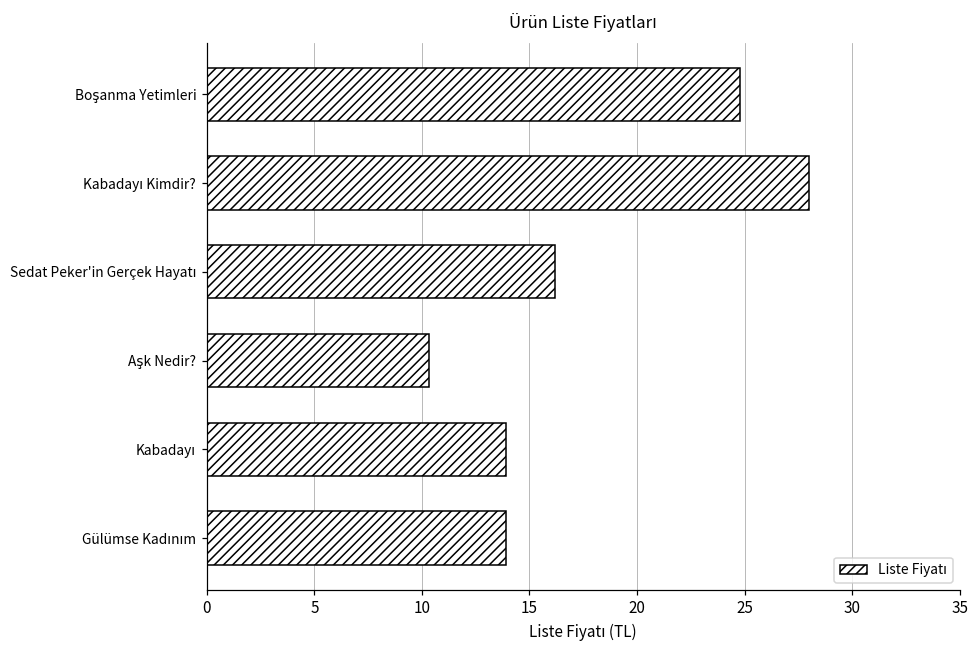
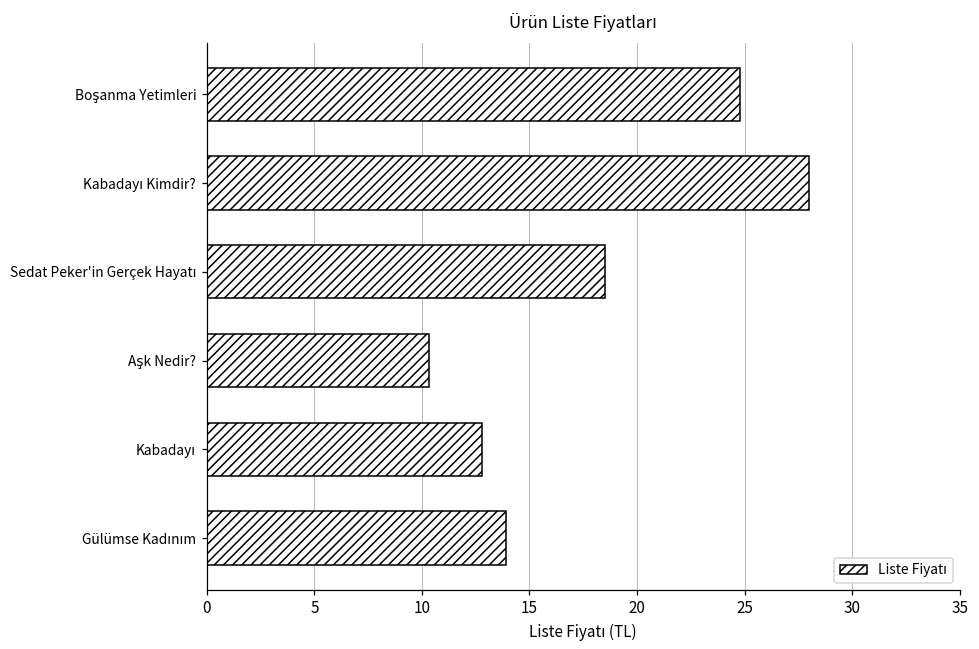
Sedat Peker'in Gerçek Hayatı: 16.2 -> 18.5
Kabadayı: 13.9 -> 12.8
